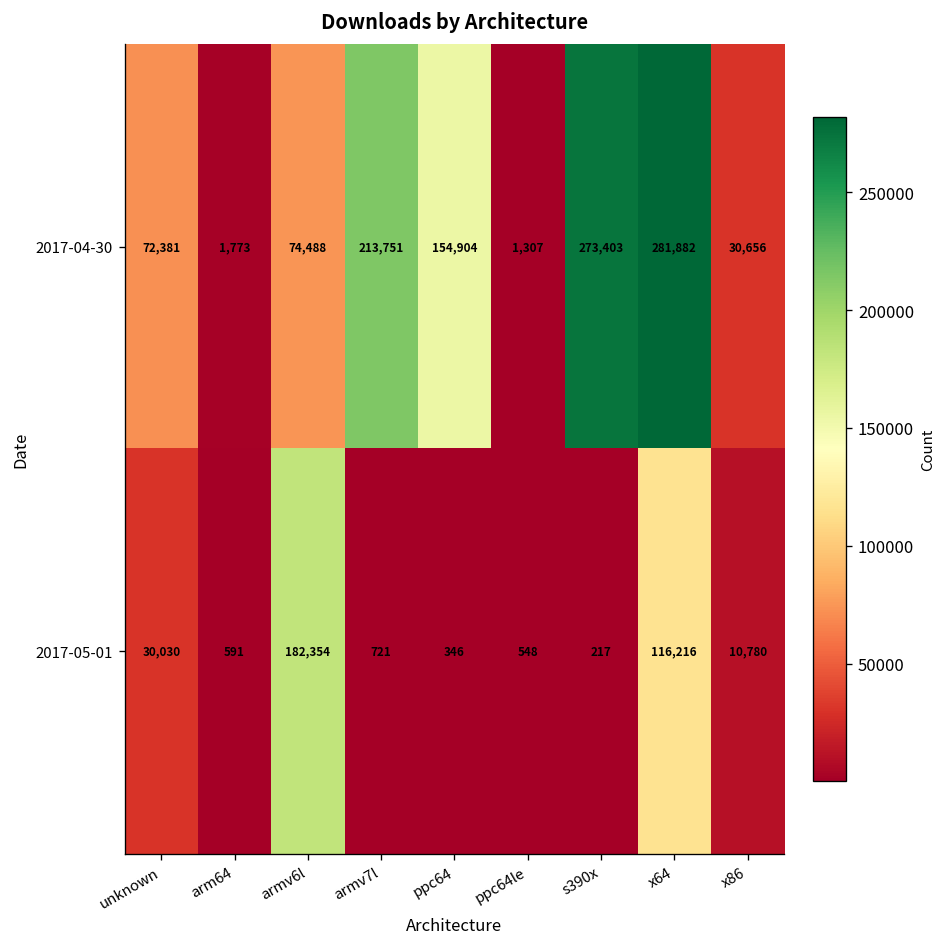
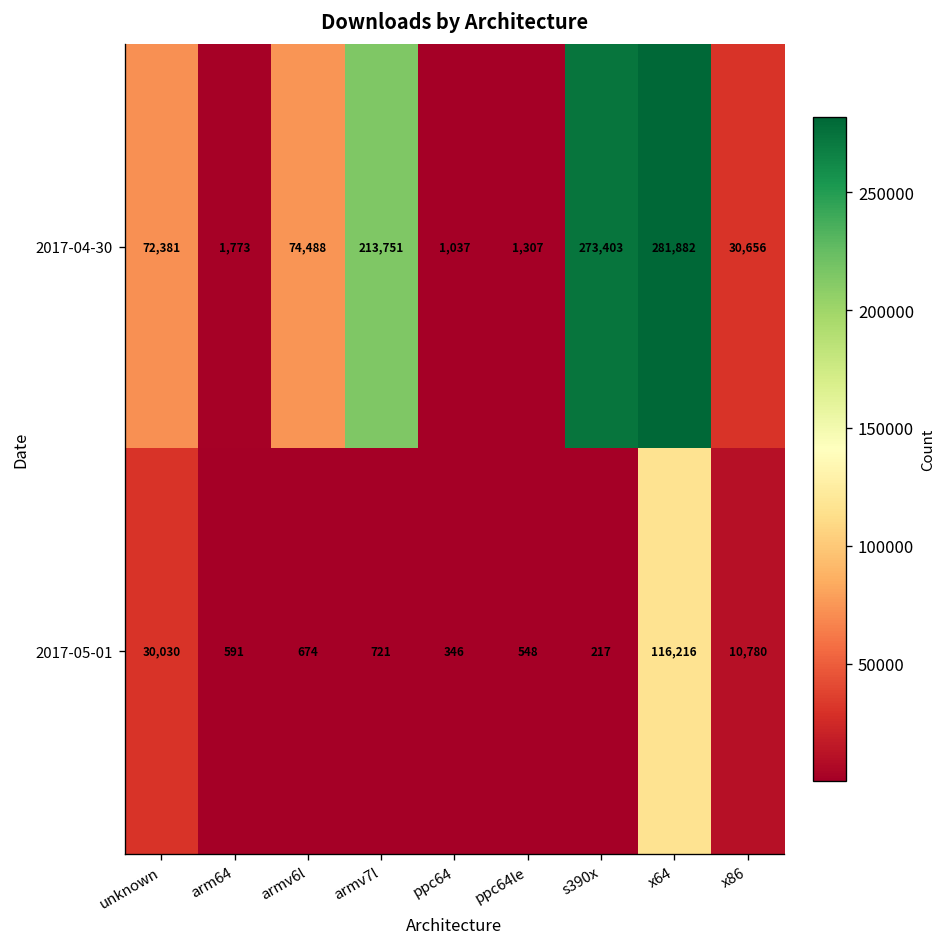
2017-04-30, ppc64: 154,904 -> 1,037
2017-05-01, armv6l: 182,354 -> 674
